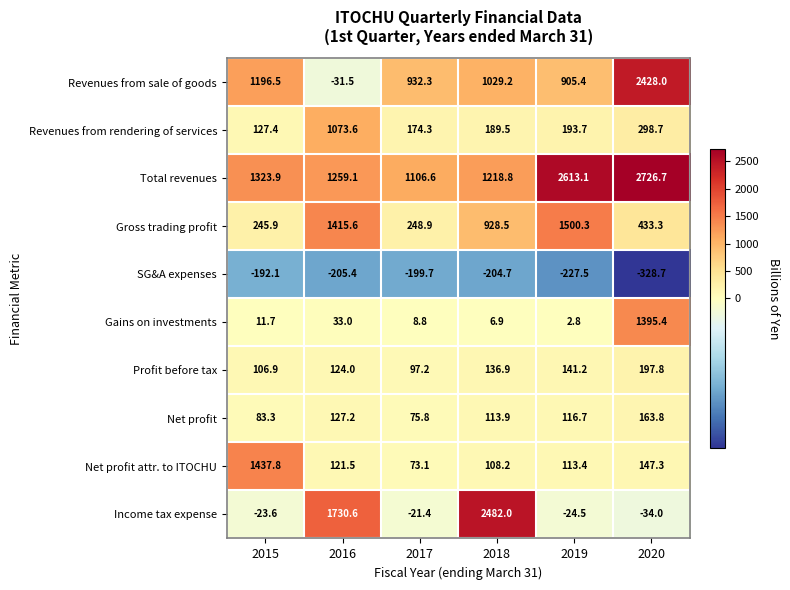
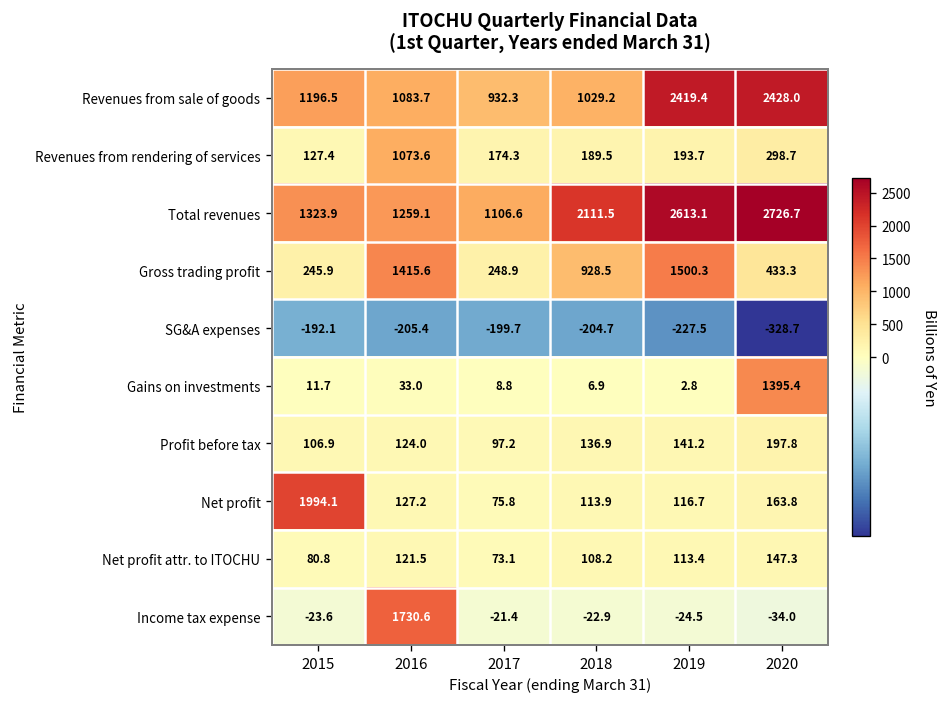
Revenues from sale of goods, 2016: -31.5 -> 1083.7
Revenues from sale of goods, 2019: 905.4 -> 2419.4
Total revenues, 2018: 1218.8 -> 2111.5
Net profit, 2015: 83.3 -> 1994.1
Net profit attr. to ITOCHU, 2015: 1437.8 -> 80.8
Income tax expense, 2018: 2482.0 -> -22.9
